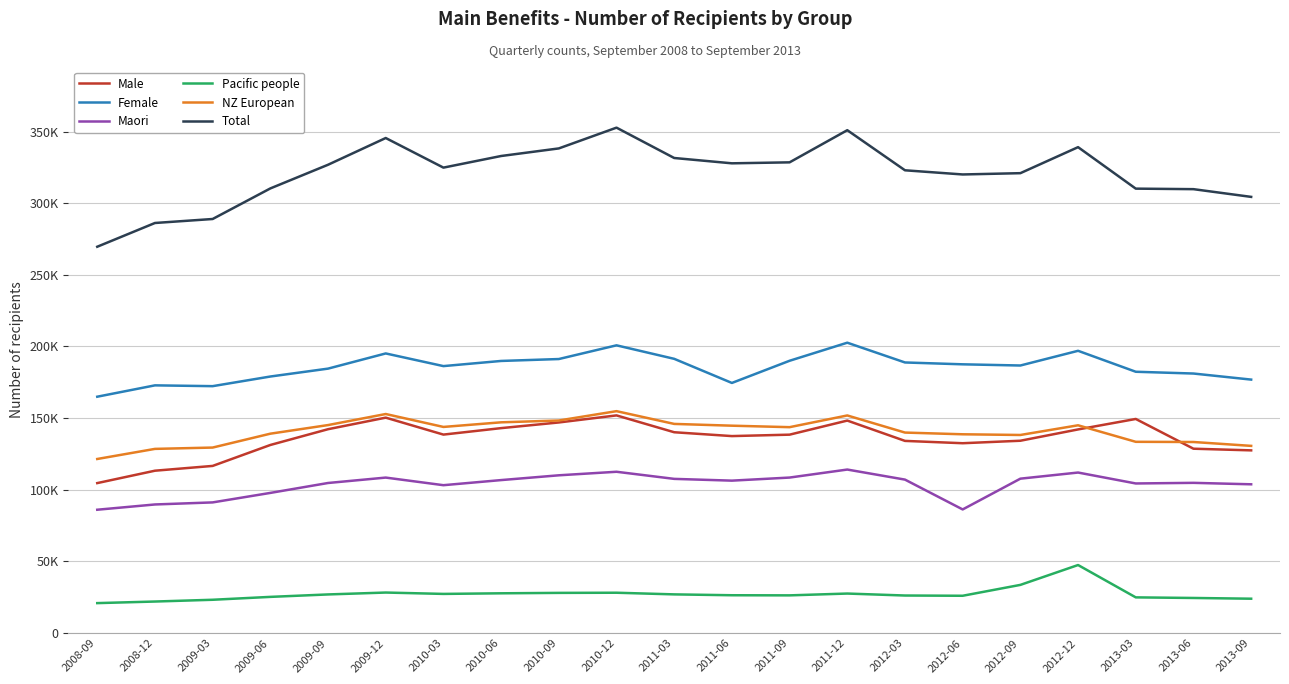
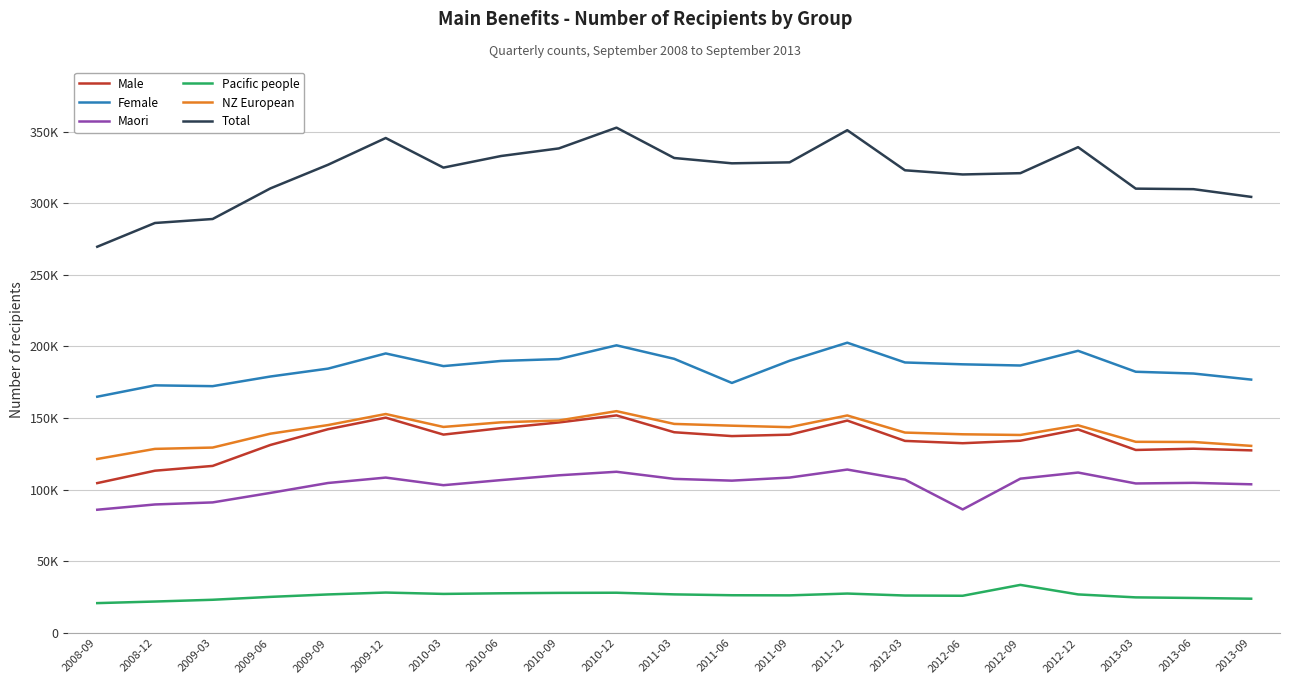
Pacific people, 2012-12: 47000 -> 27000
Male, 2013-03: 149000 -> 128000
